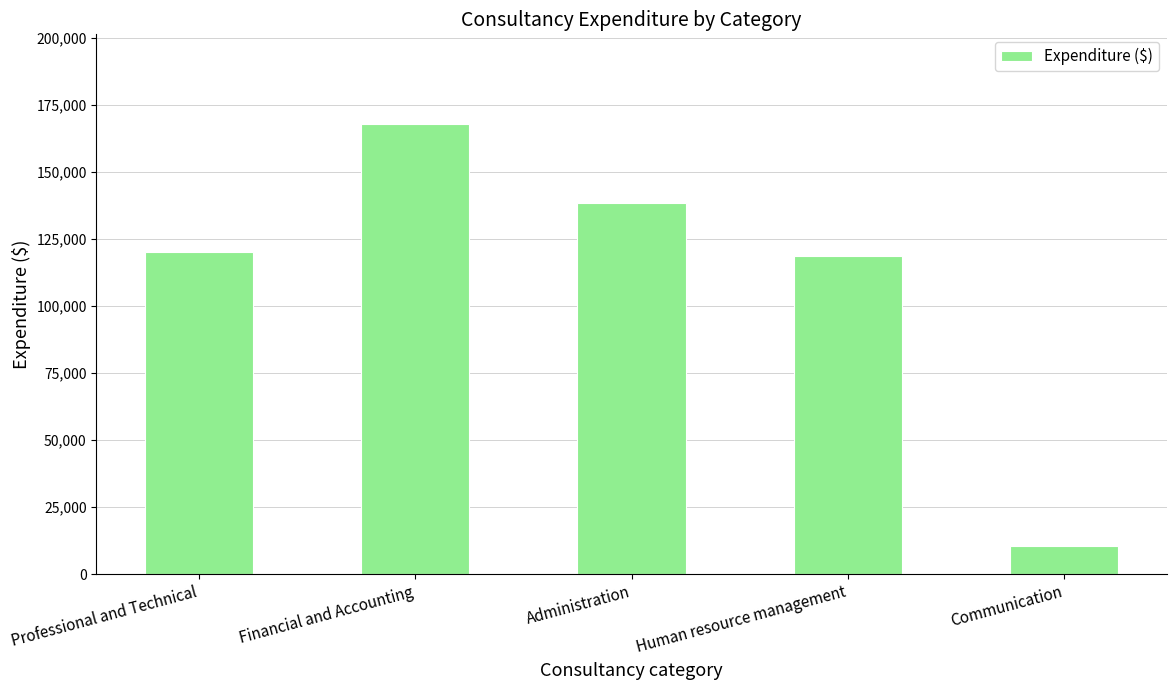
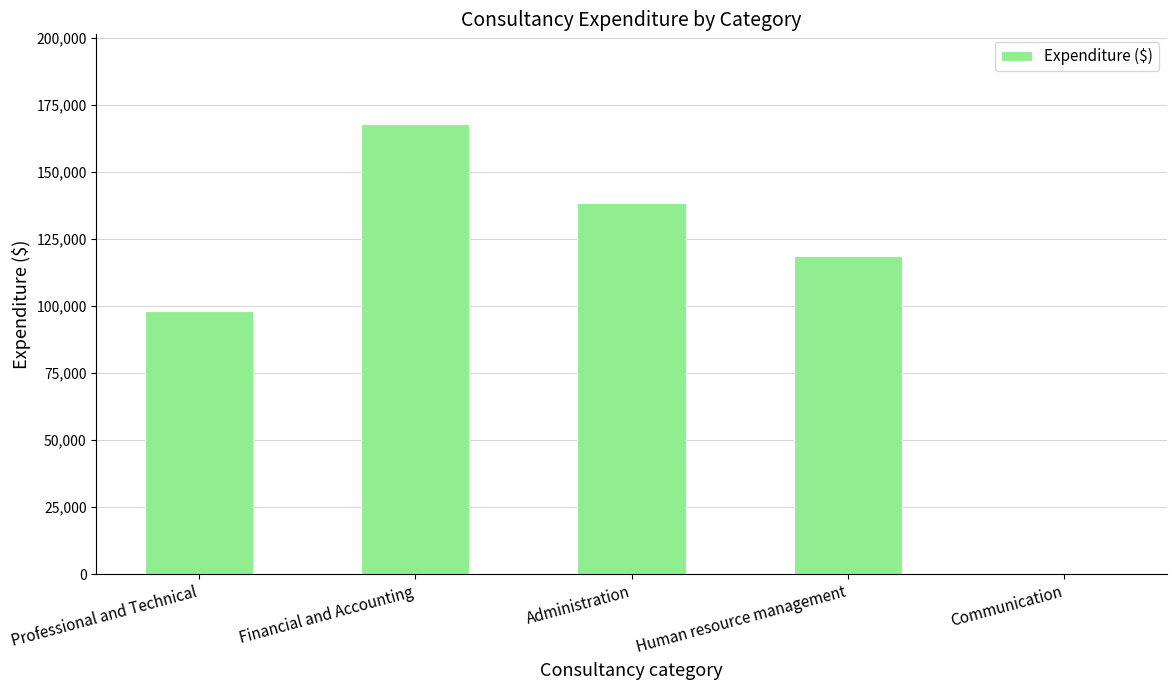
Professional and Technical: 120,000 -> 98,000
Communication: 11,000 -> 0
